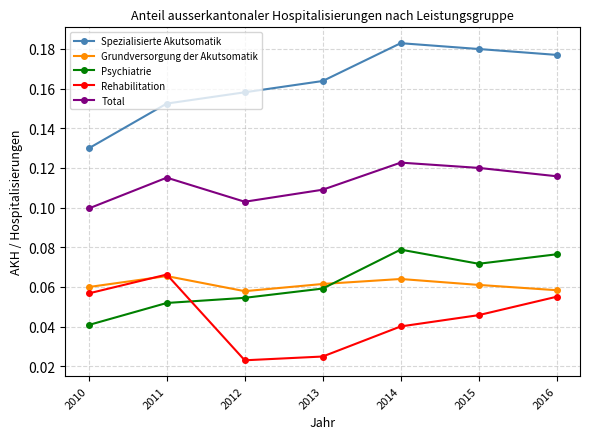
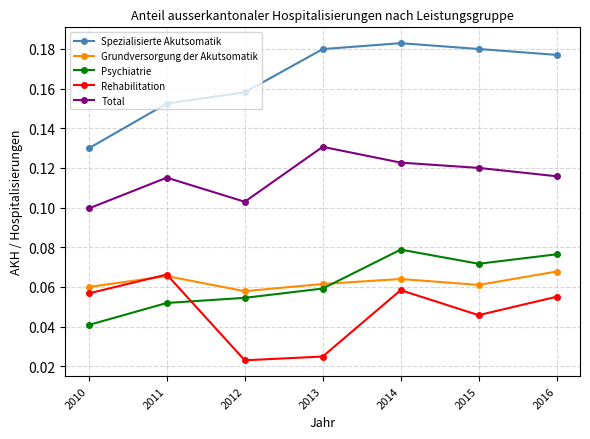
Spezialisierte Akutsomatik, 2013: 0.164 -> 0.180
Total, 2013: 0.109 -> 0.131
Rehabilitation, 2014: 0.040 -> 0.058
Grundversorgung der Akutsomatik, 2016: 0.058 -> 0.068
